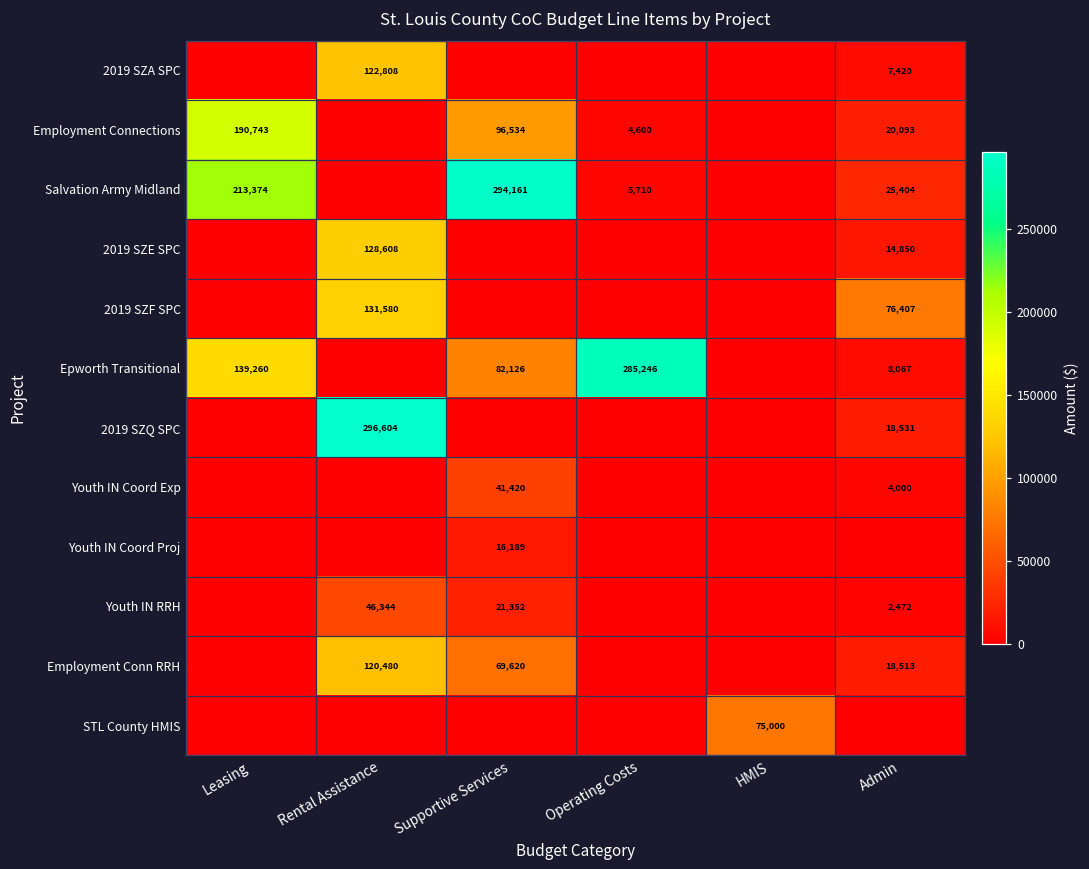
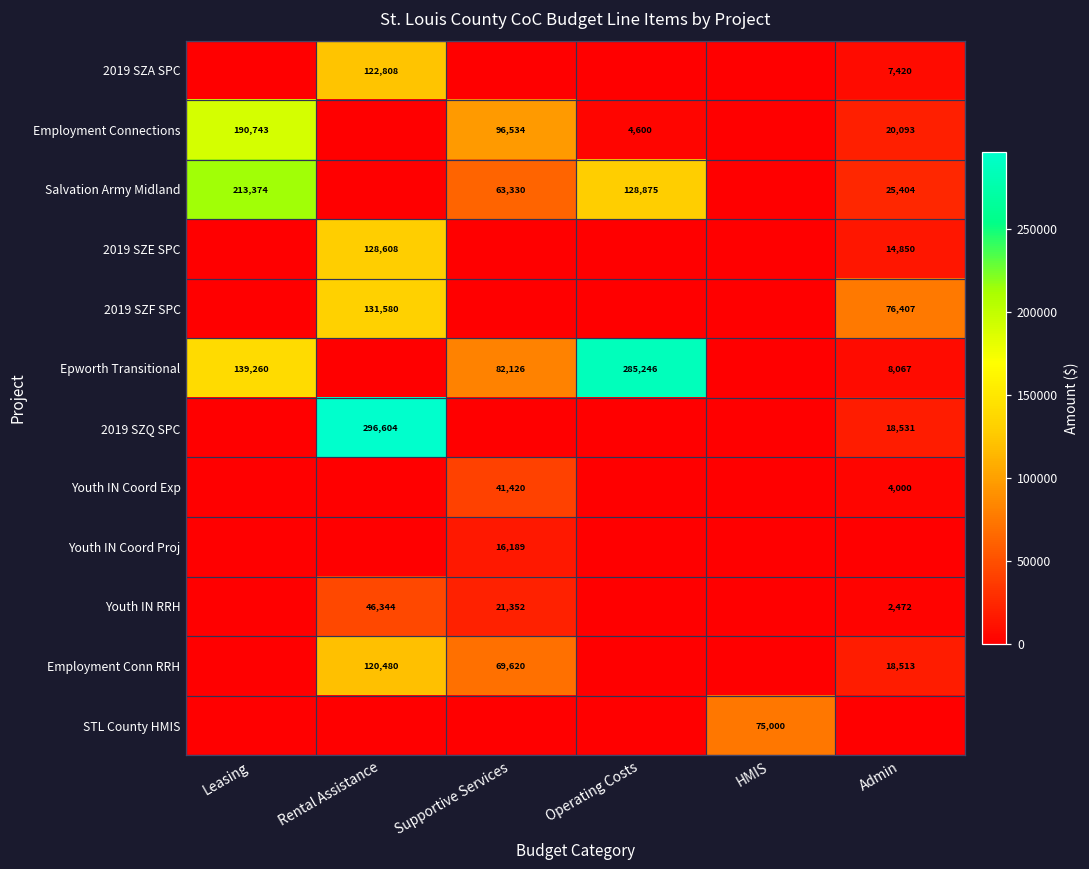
Salvation Army Midland, Supportive Services: 294,161 -> 63,330
Salvation Army Midland, Operating Costs: 5,710 -> 128,875
